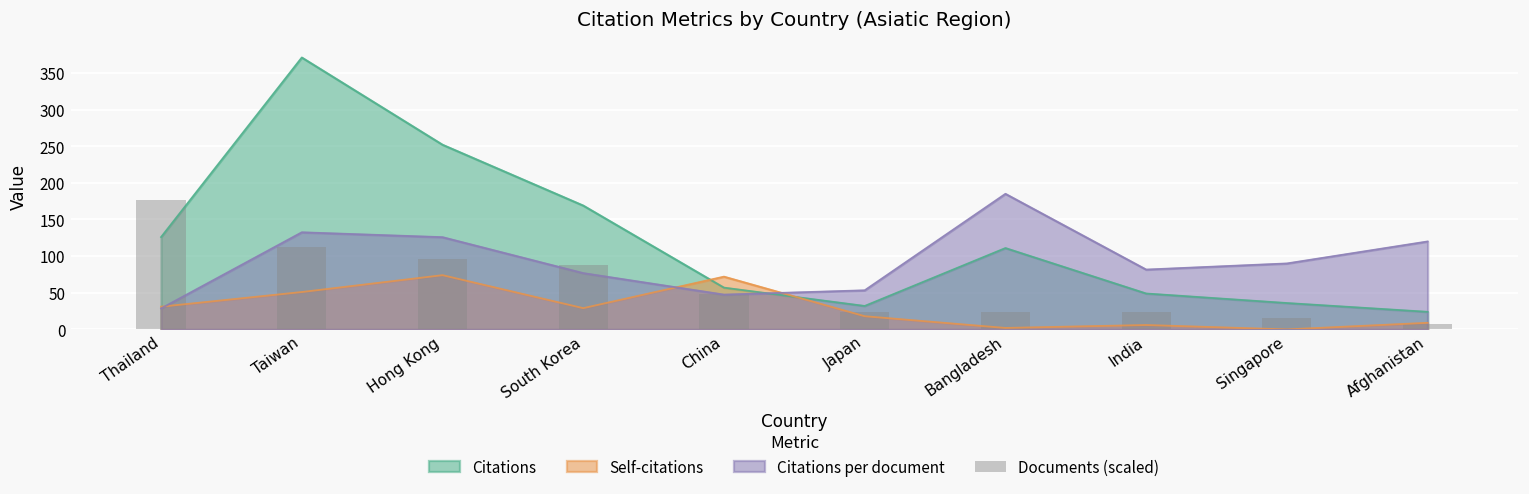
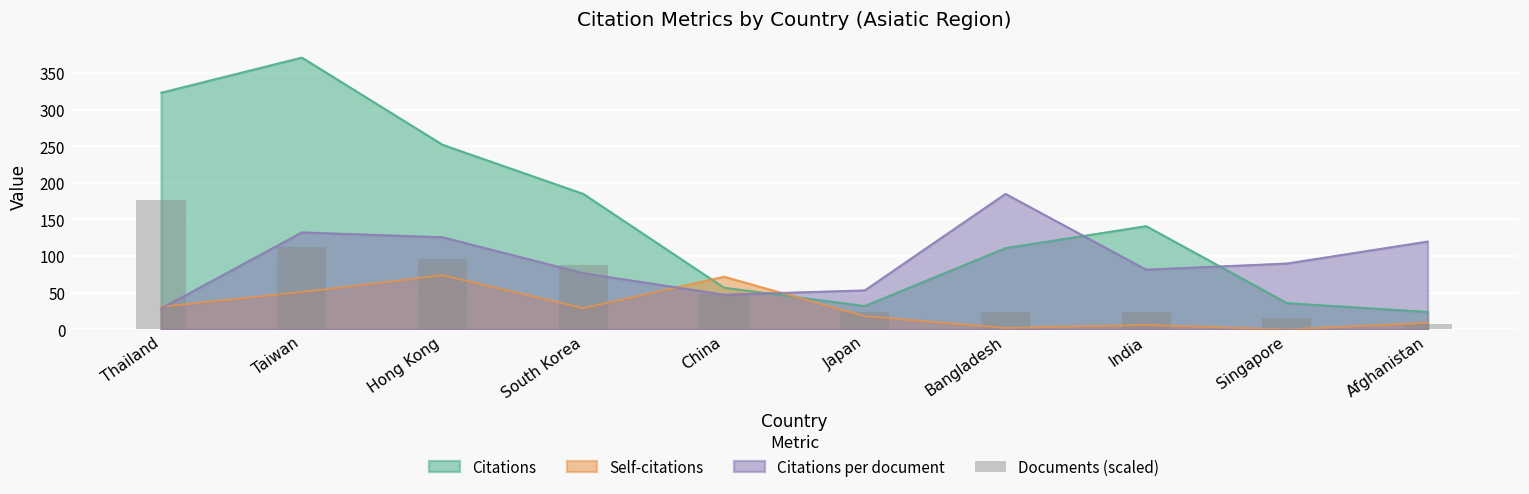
Citations, Thailand: 130 -> 320
Citations, South Korea: 170 -> 190
Citations, India: 50 -> 140
